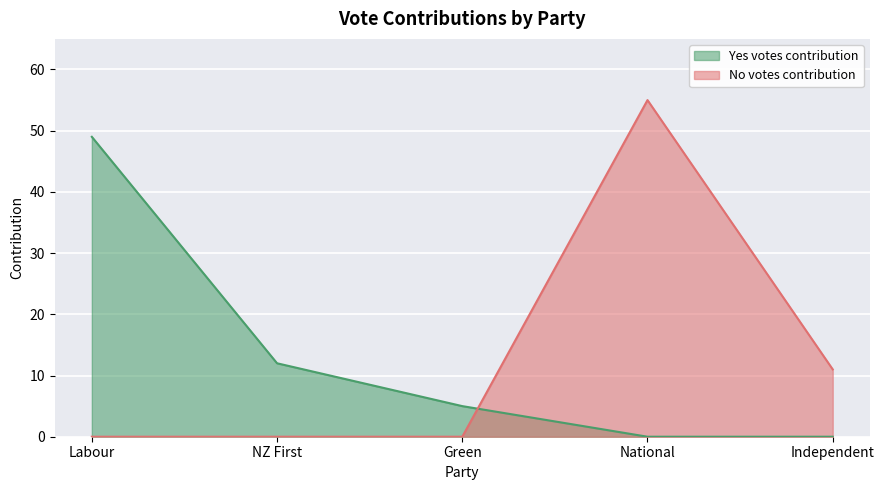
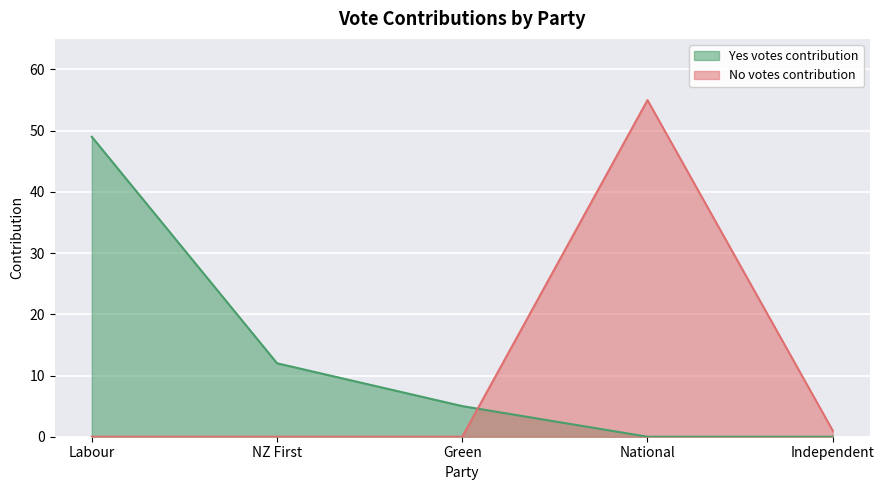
No votes contribution, Independent: 11 -> 1
